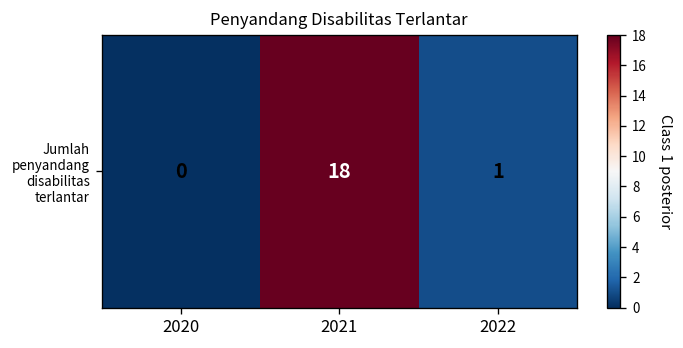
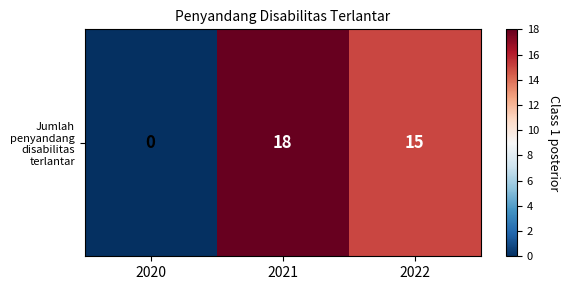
Jumlah penyandang disabilitas terlantar, 2022: 1 -> 15
